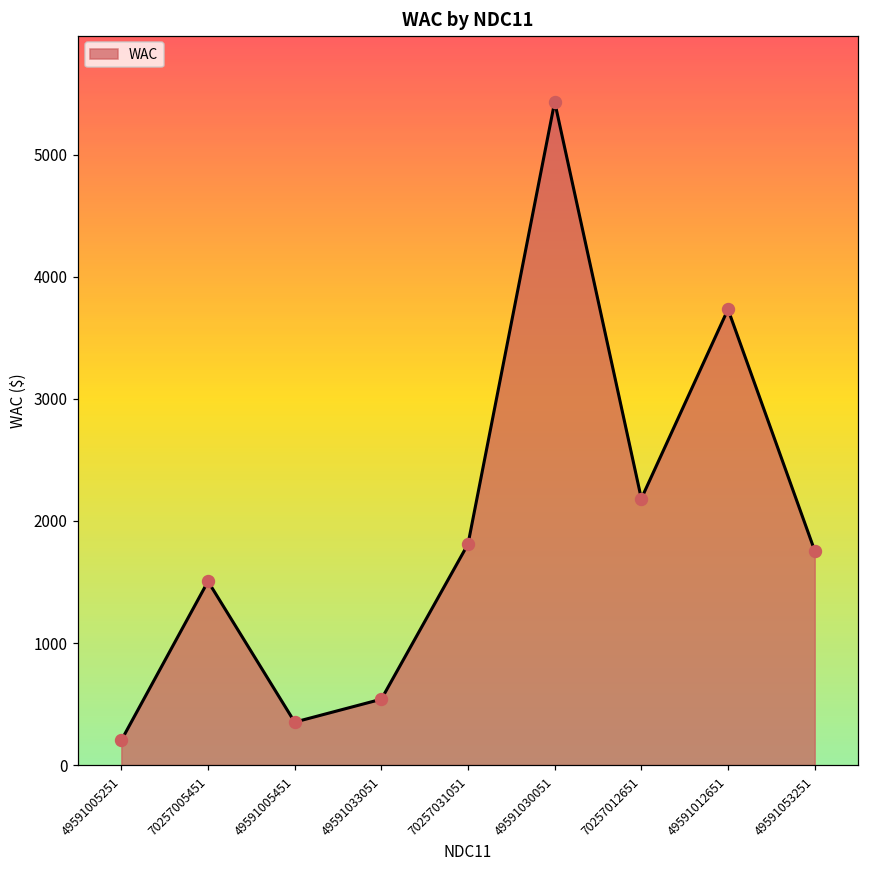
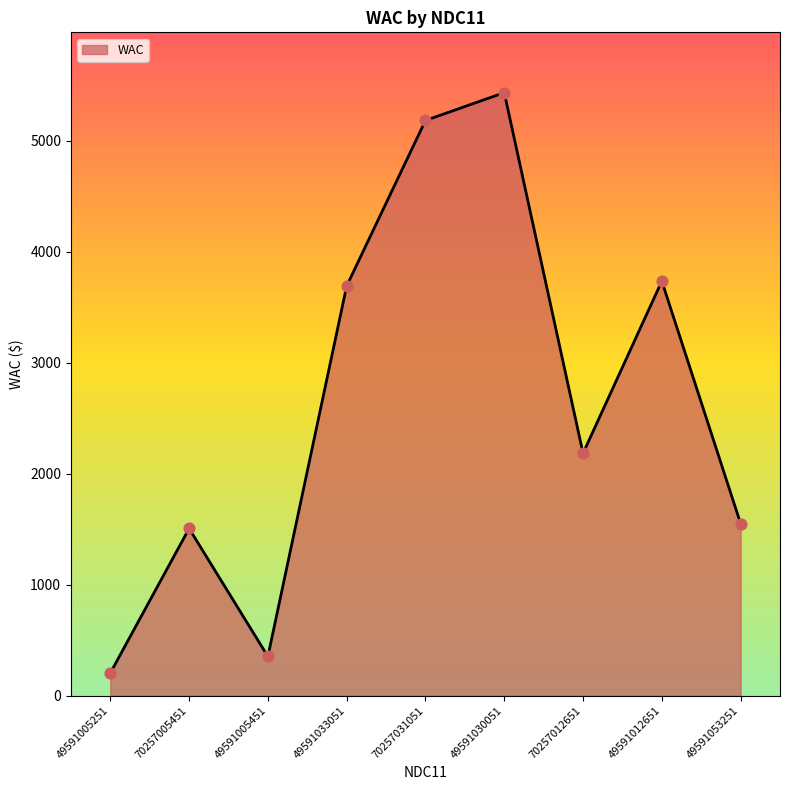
49591033051: 540 -> 3690
70257031051: 1810 -> 5180
49591053251: 1760 -> 1550
